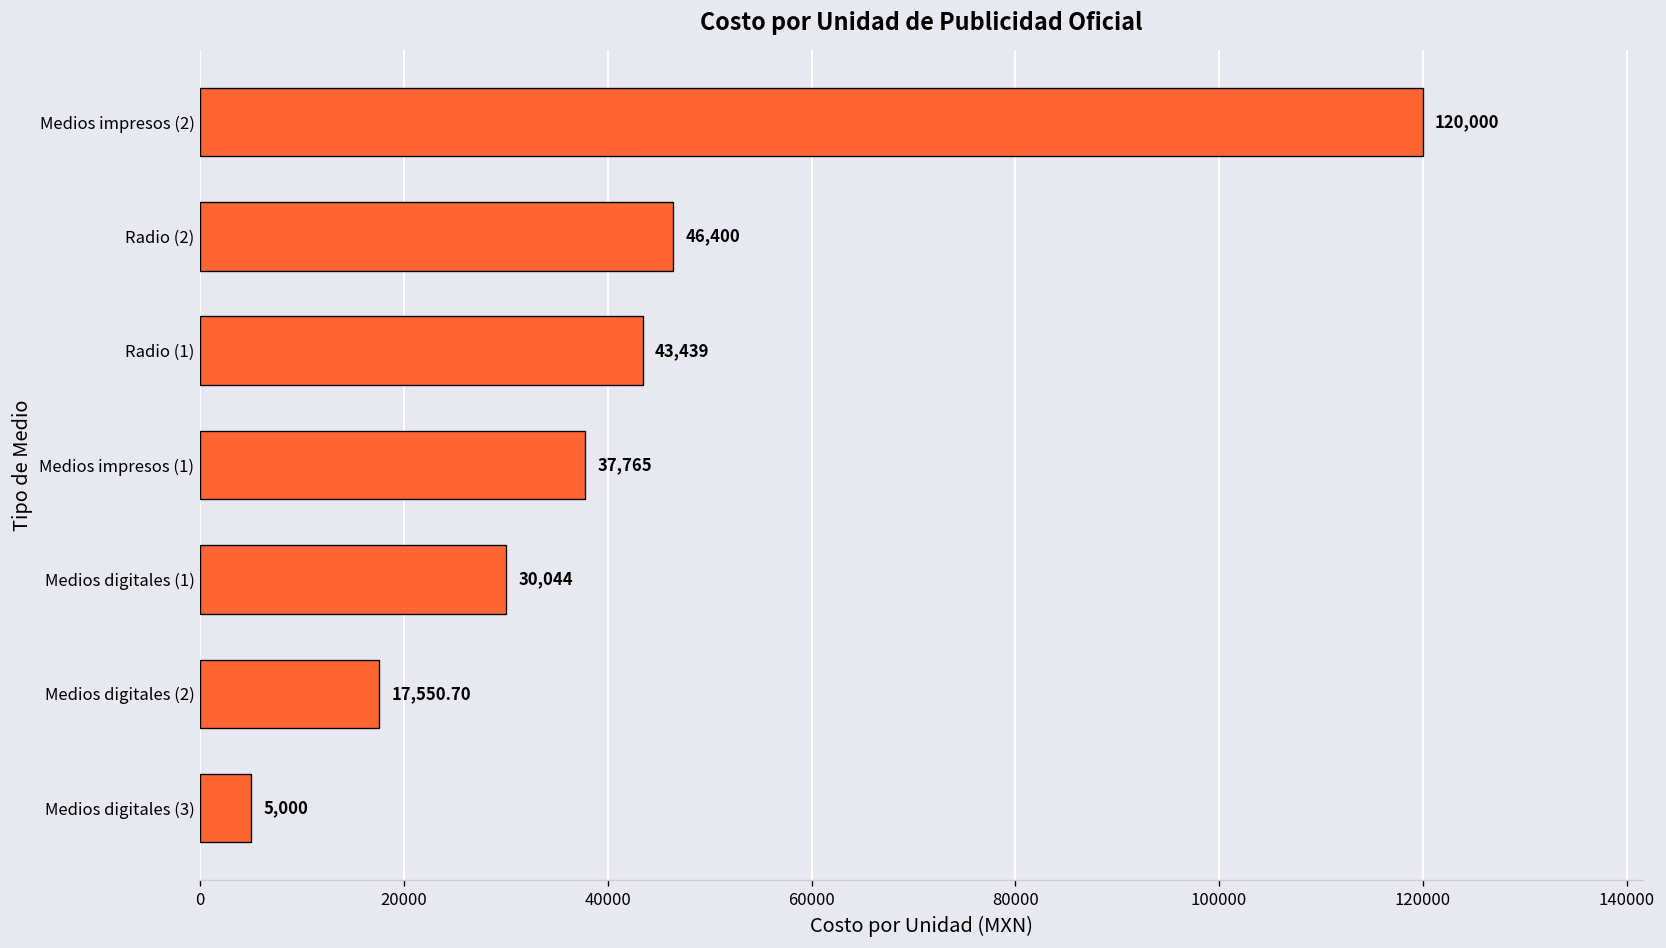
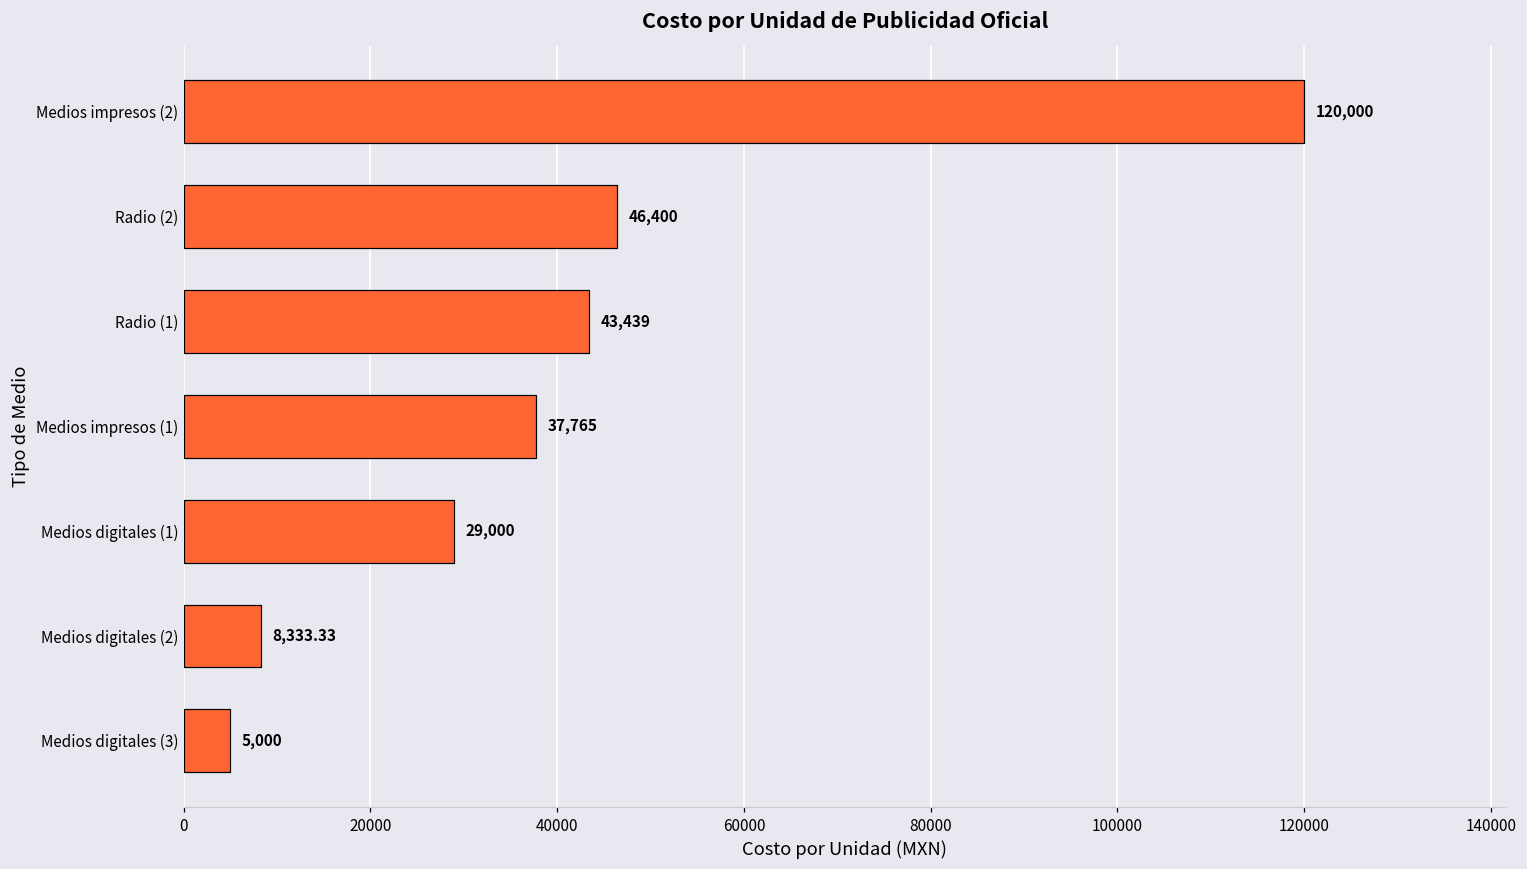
Medios digitales (1): 30,044 -> 29,000
Medios digitales (2): 17,550.70 -> 8,333.33
